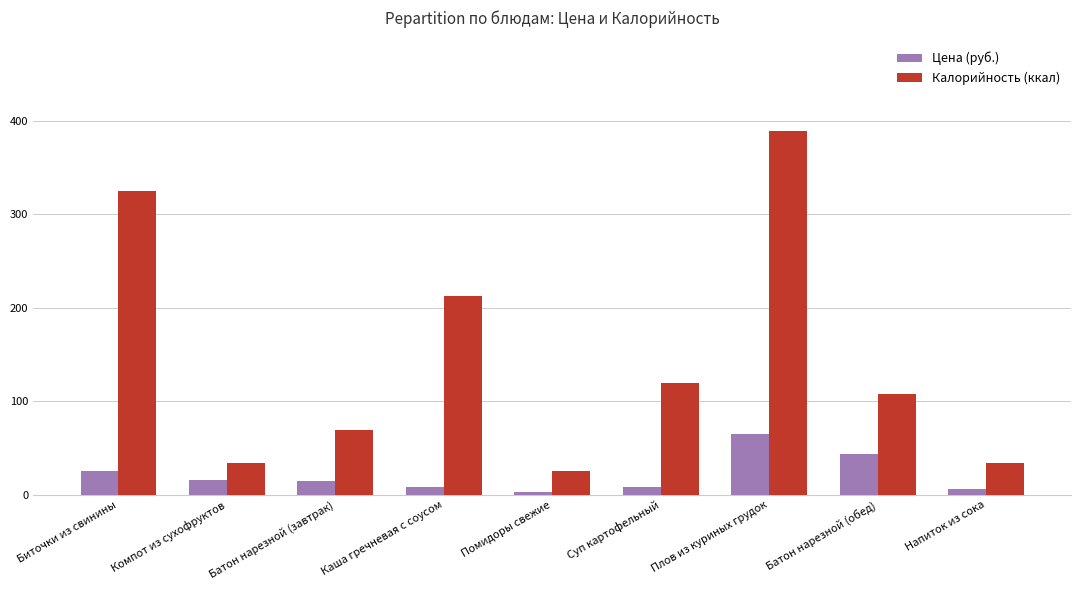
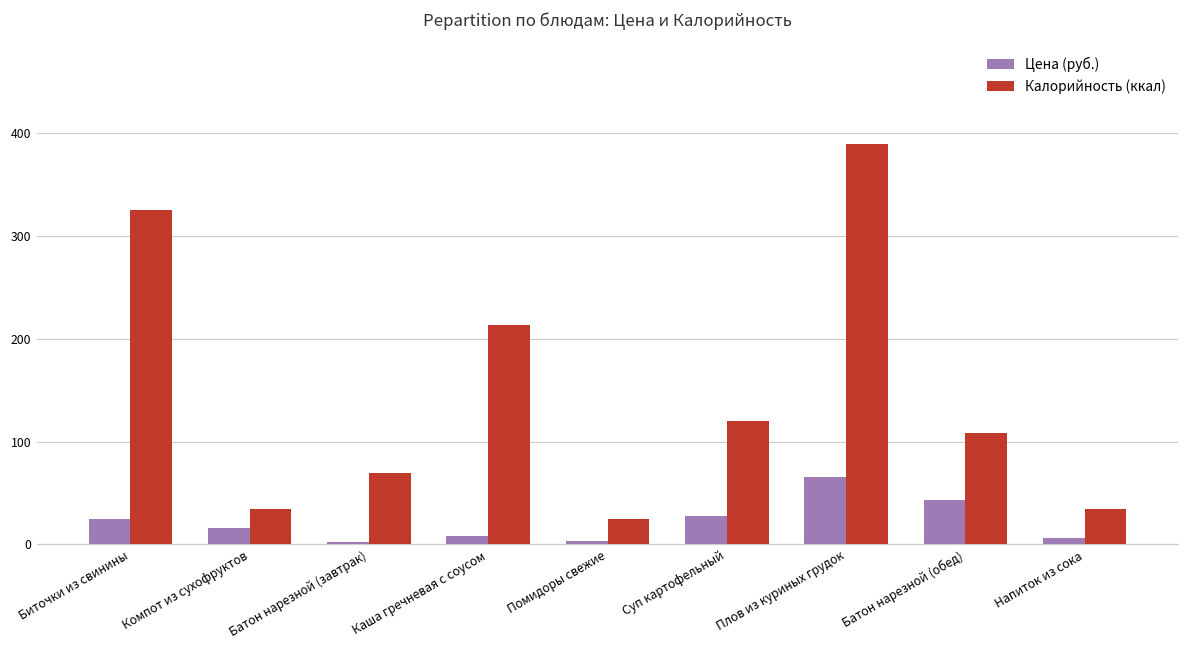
Цена (руб.), Батон нарезной (завтрак): 10 -> 0
Цена (руб.), Суп картофельный: 10 -> 30
